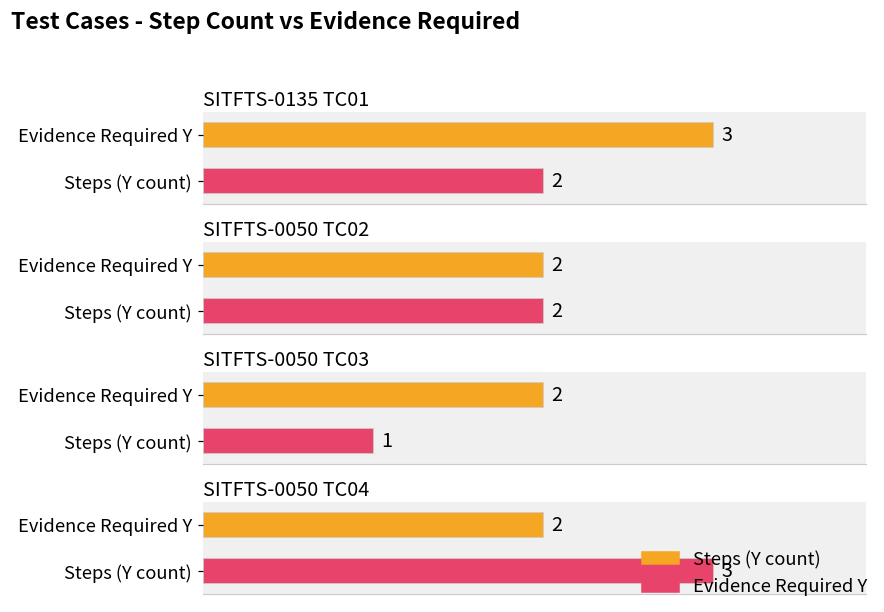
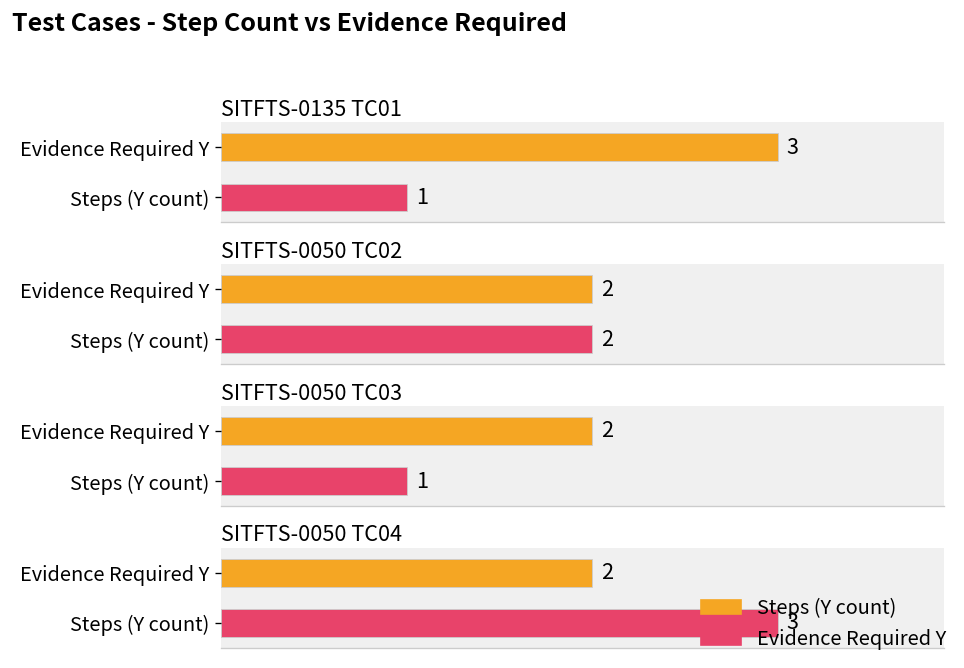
SITFTS-0135 TC01, Steps (Y count): 2 -> 1
